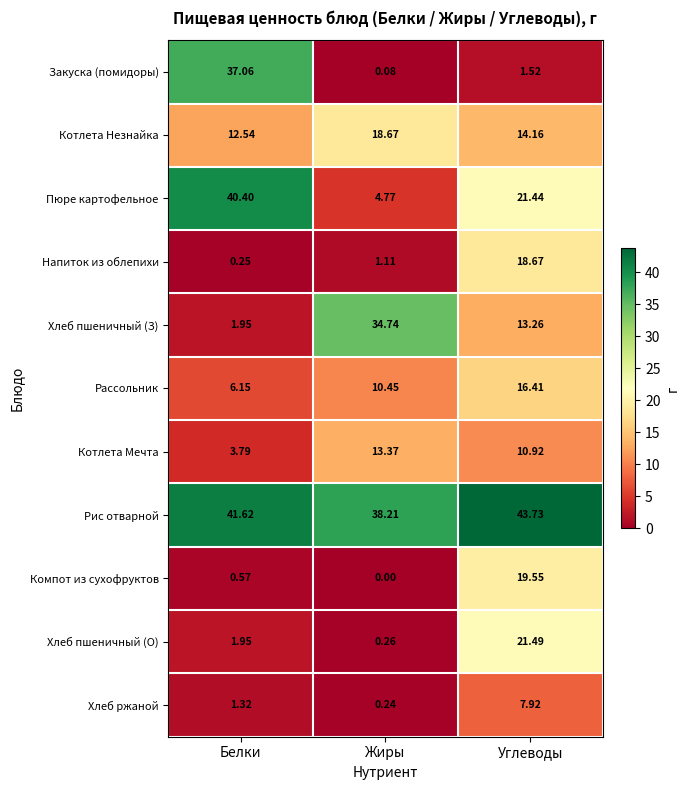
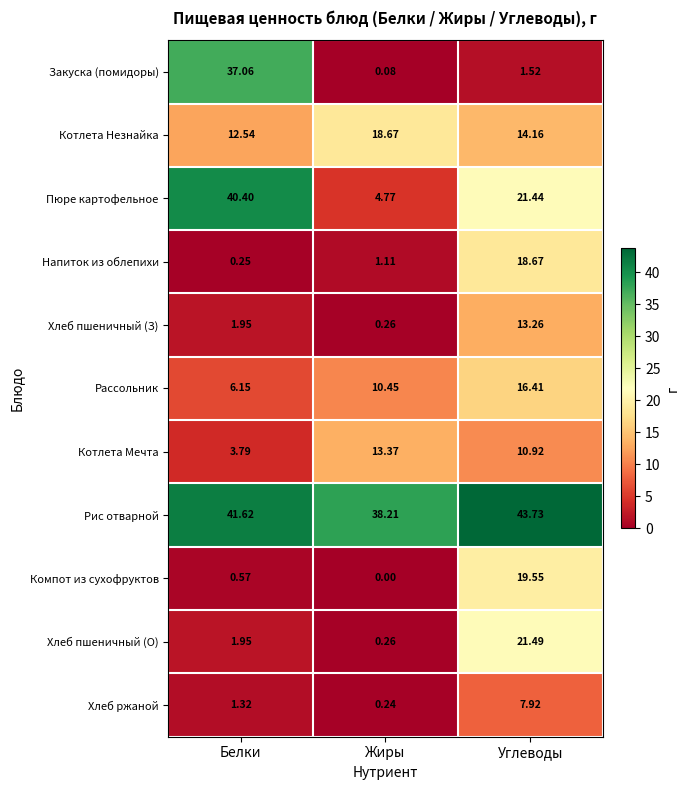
Хлеб пшеничный (З), Жиры: 34.74 -> 0.26
